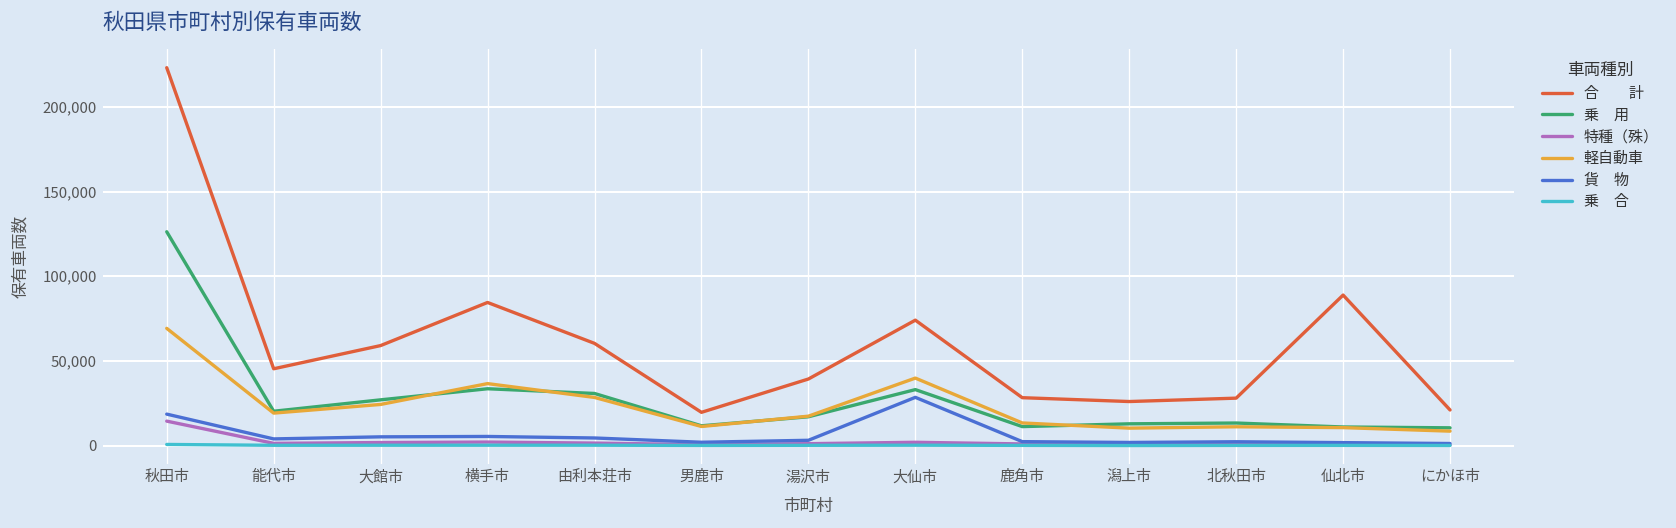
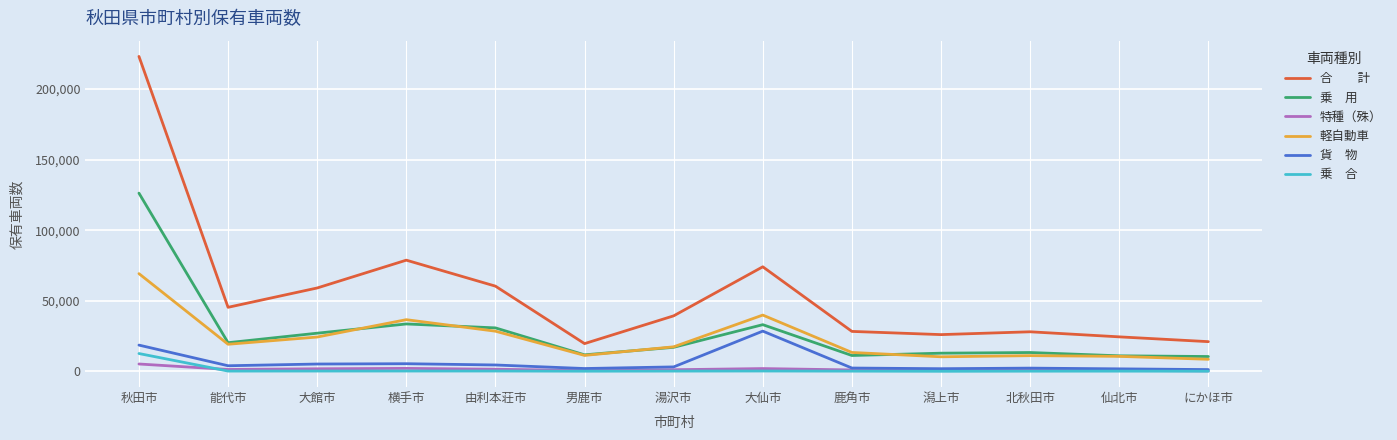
特種（殊）, 秋田市: 14,000 -> 5,000
乗 合, 秋田市: 1,000 -> 13,000
合 計, 横手市: 85,000 -> 79,000
合 計, 仙北市: 89,000 -> 24,000
